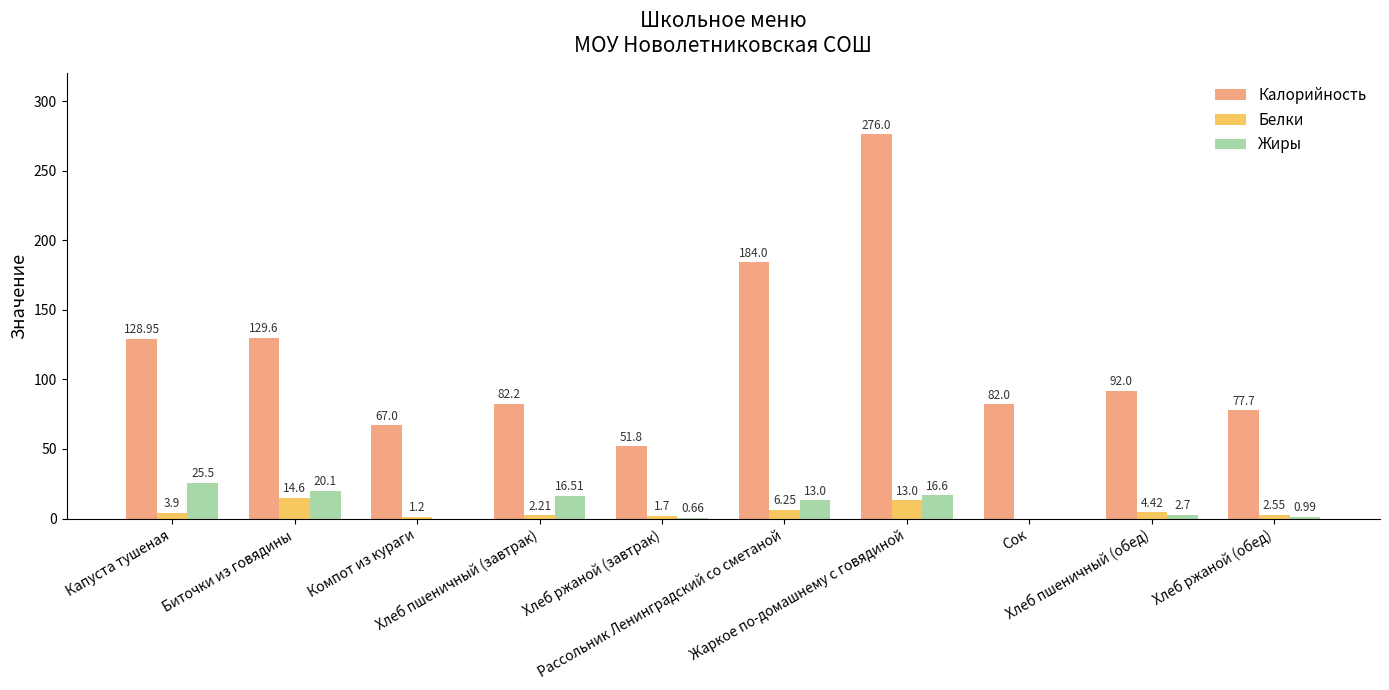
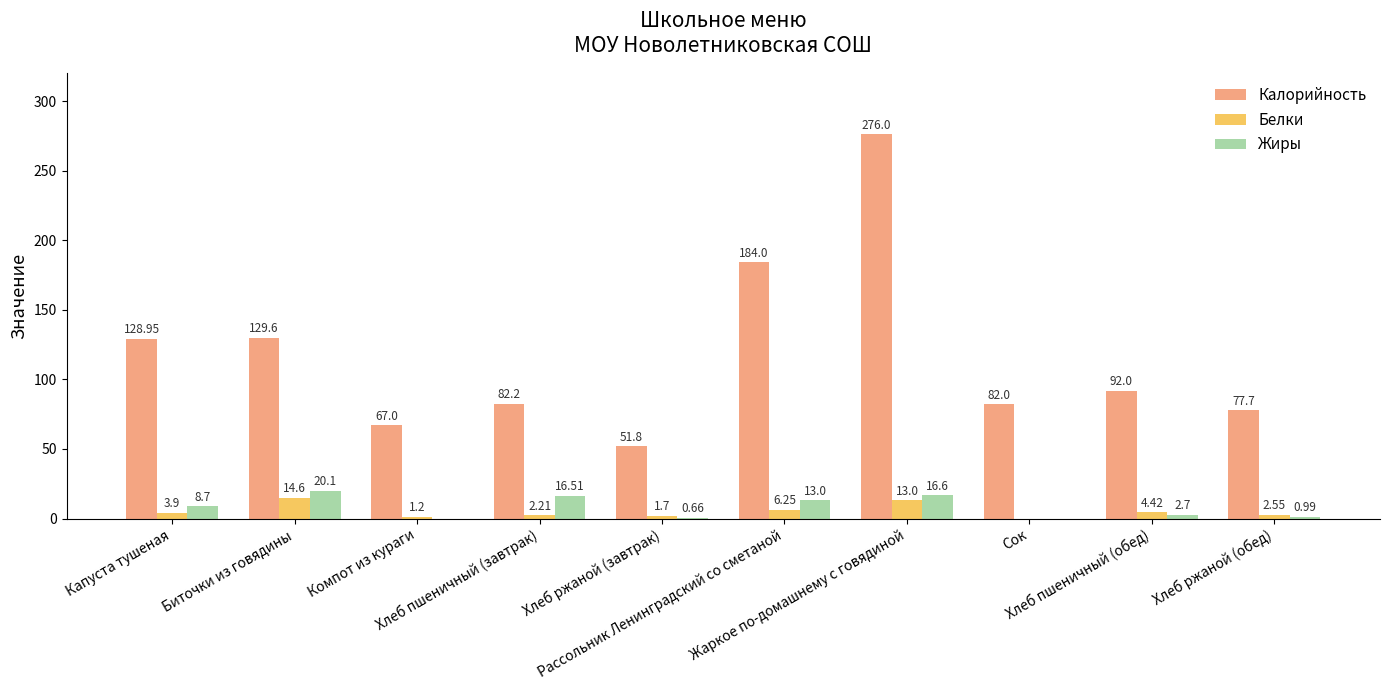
Жиры, Капуста тушеная: 25.5 -> 8.7
